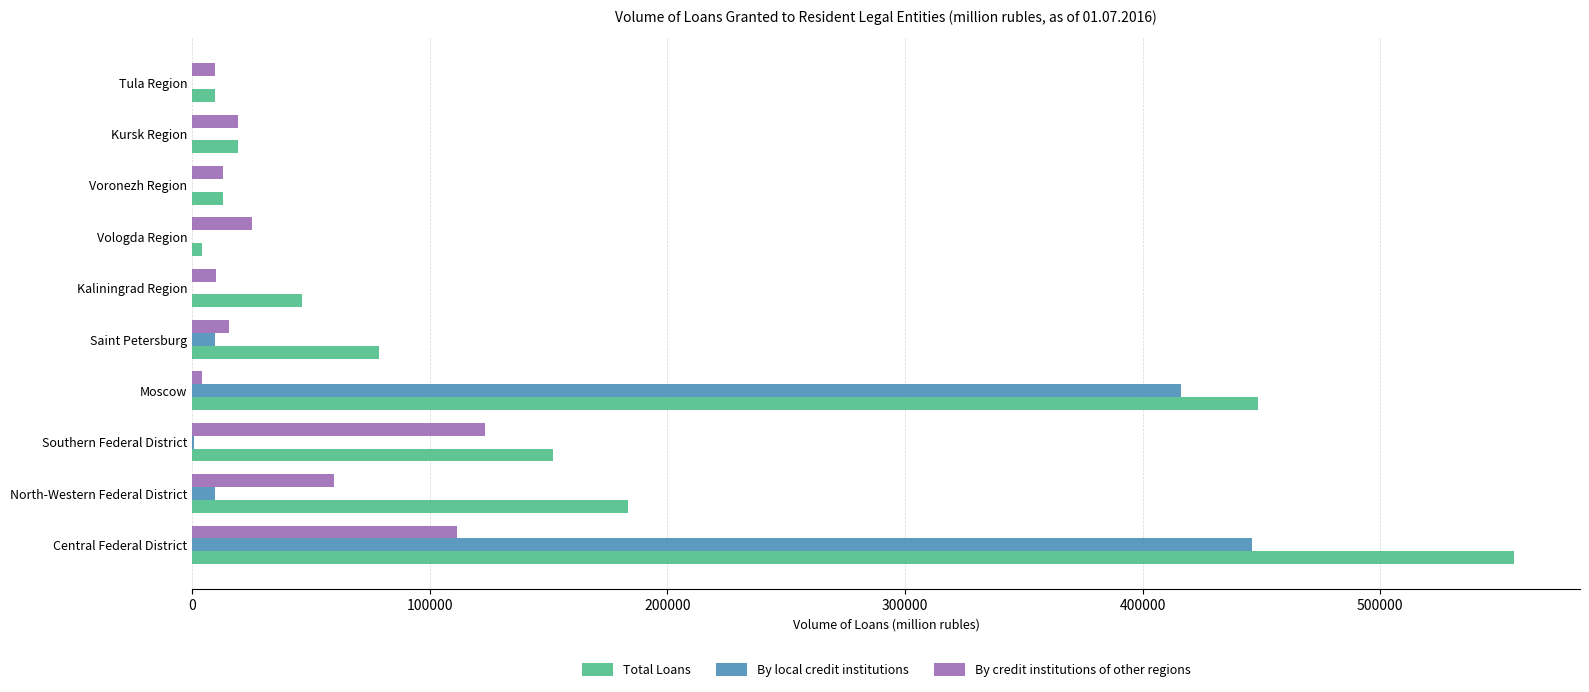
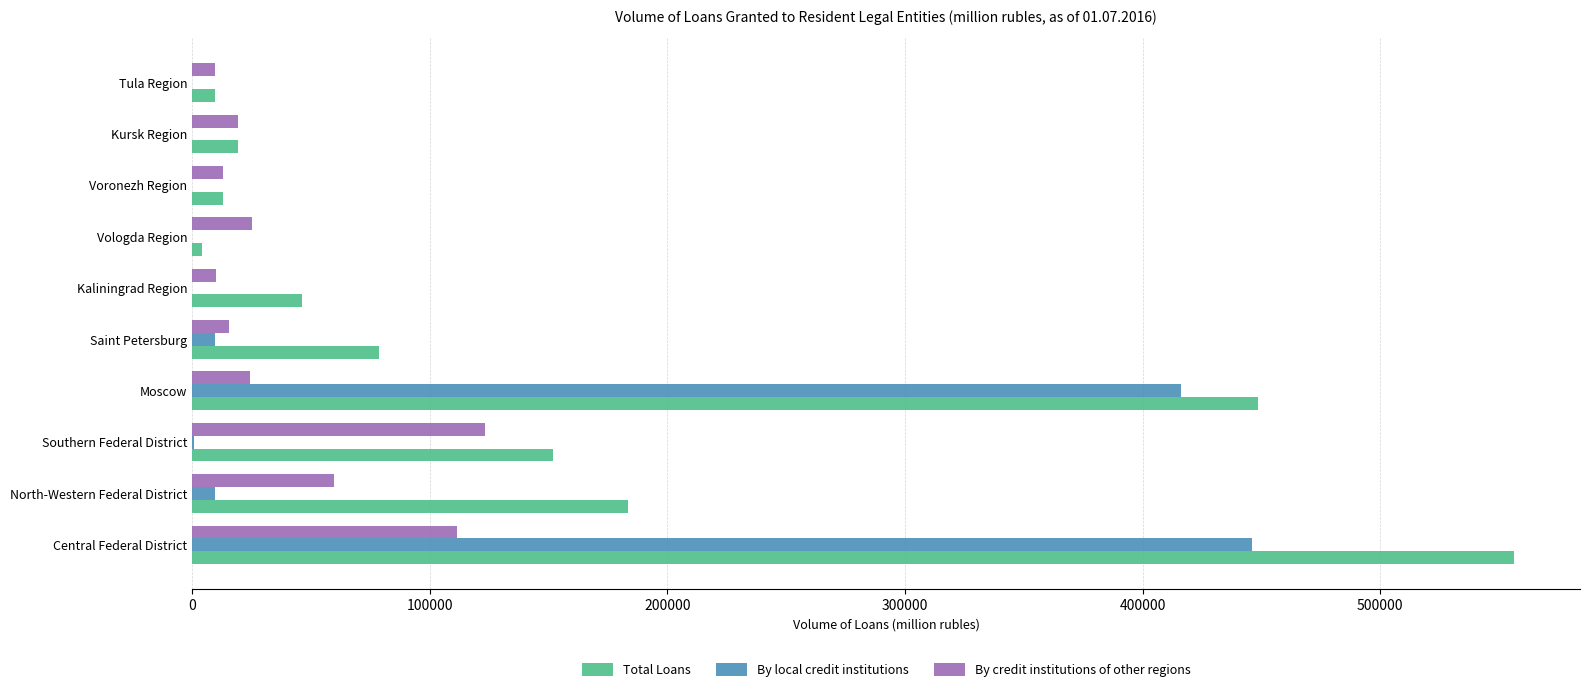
By credit institutions of other regions, Moscow: 4000 -> 24000
